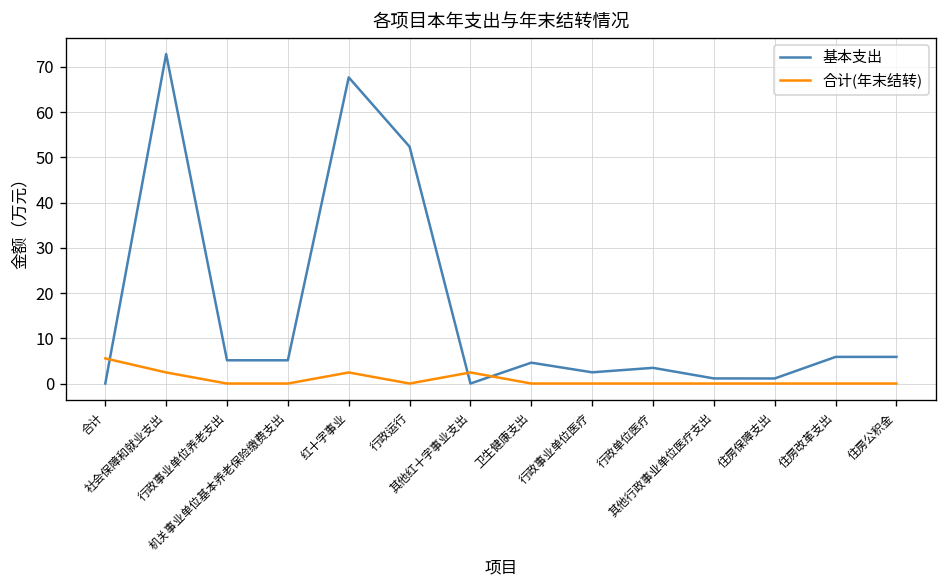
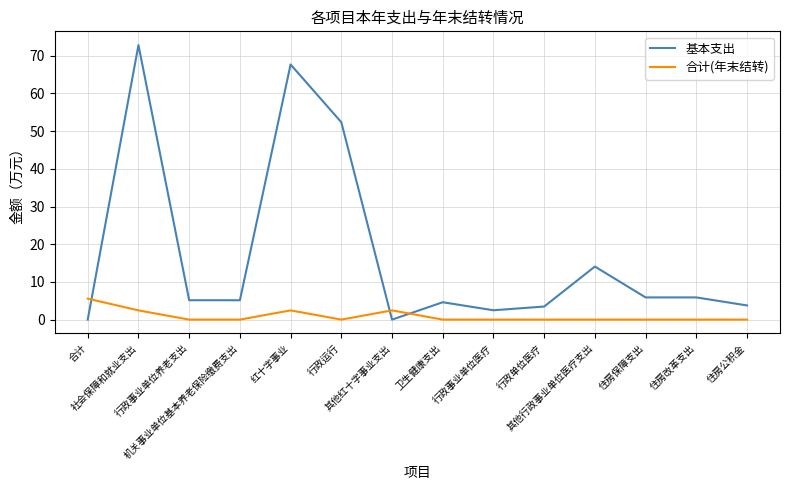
基本支出, 其他行政事业单位医疗支出: 1 -> 14
基本支出, 住房保障支出: 1 -> 6
基本支出, 住房公积金: 6 -> 4
